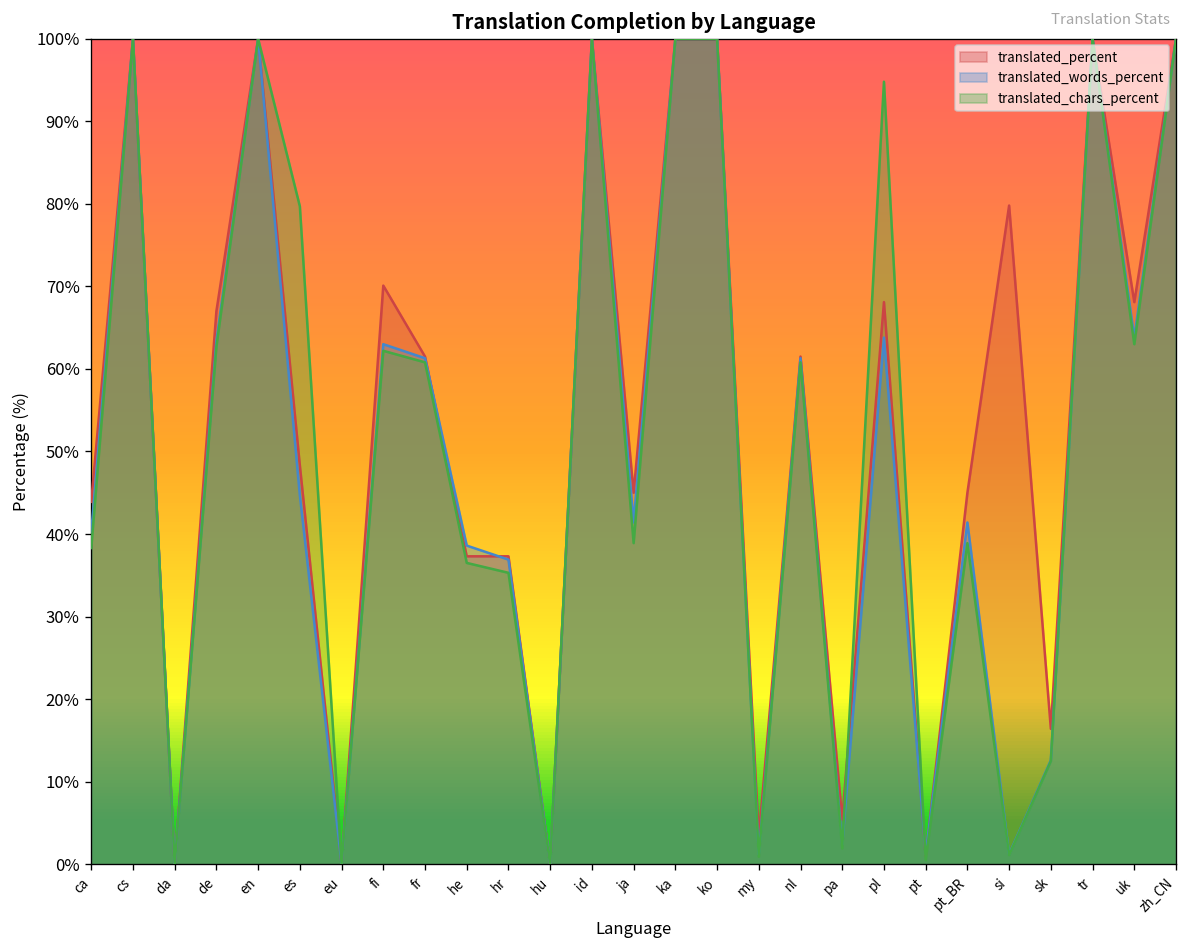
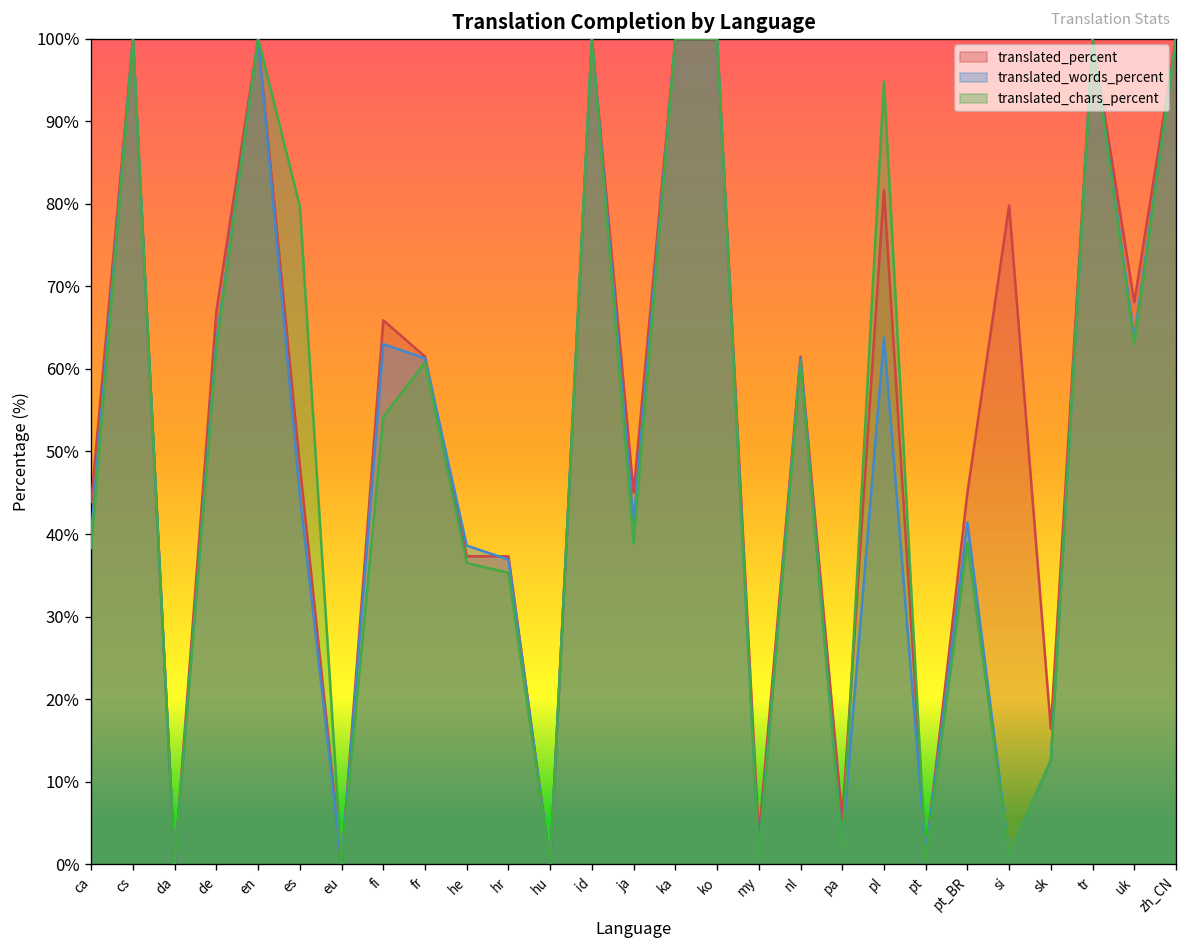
translated_percent, fi: 70% -> 66%
translated_chars_percent, fi: 62% -> 54%
translated_percent, pl: 68% -> 82%
